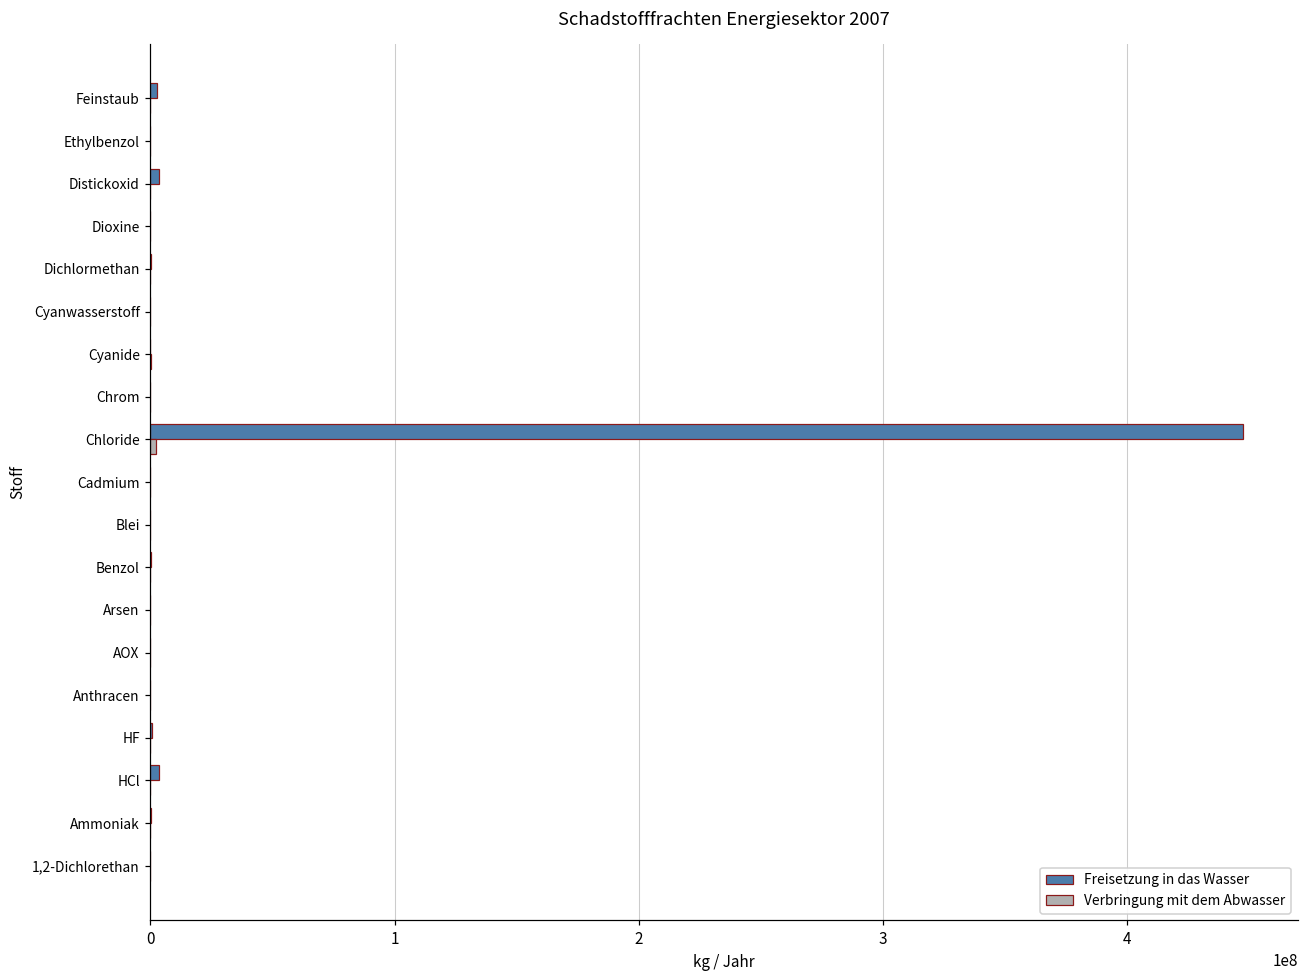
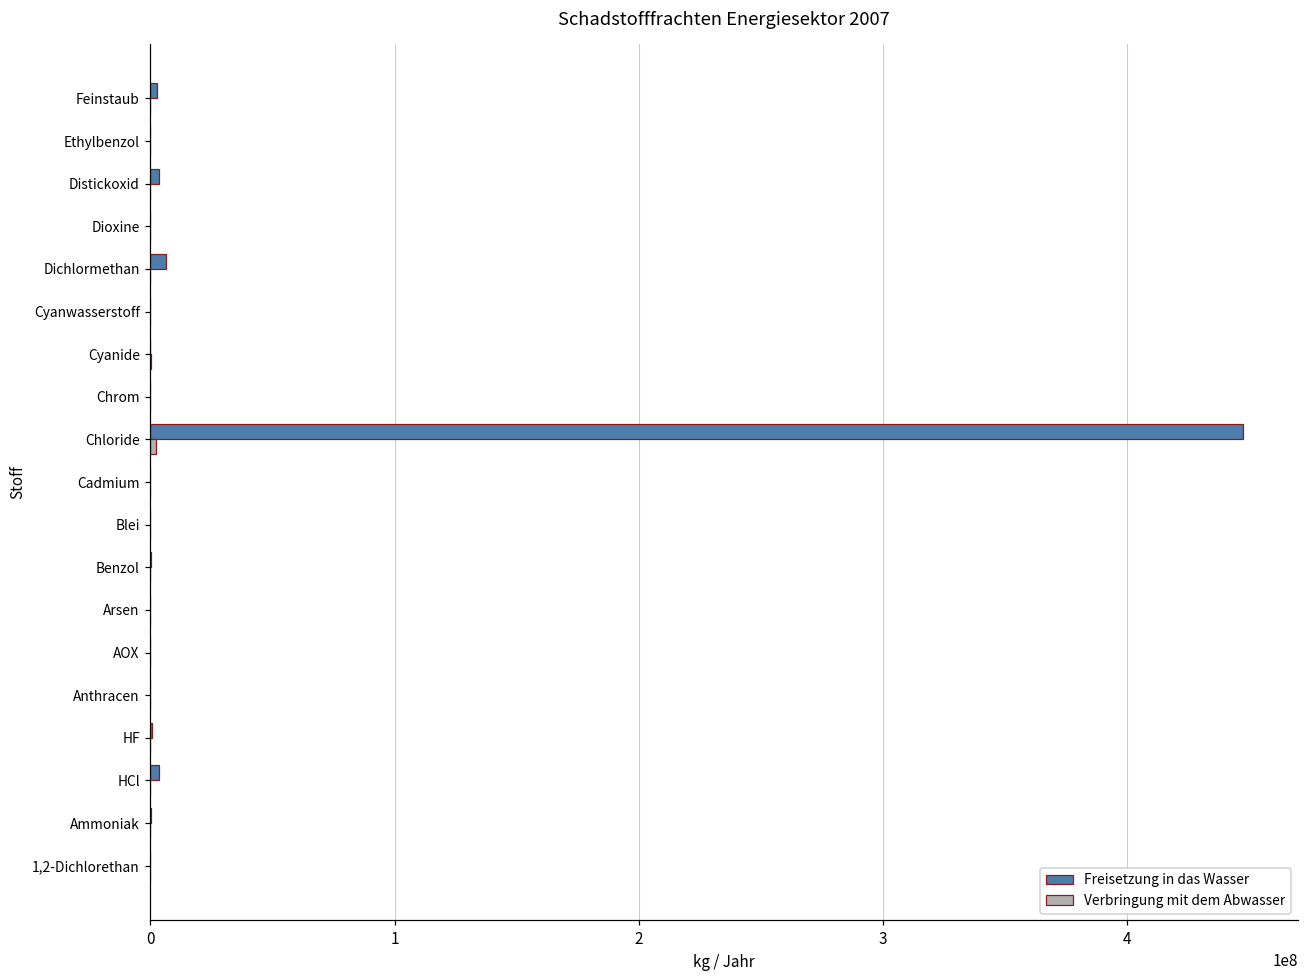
Freisetzung in das Wasser, Dichlormethan: 0 -> 6000000
